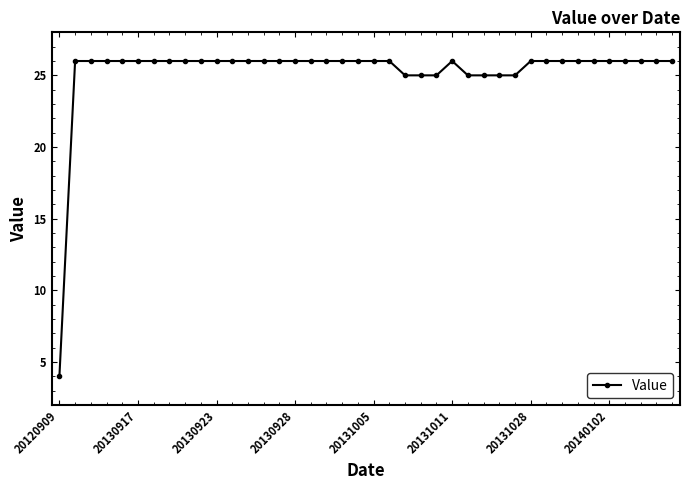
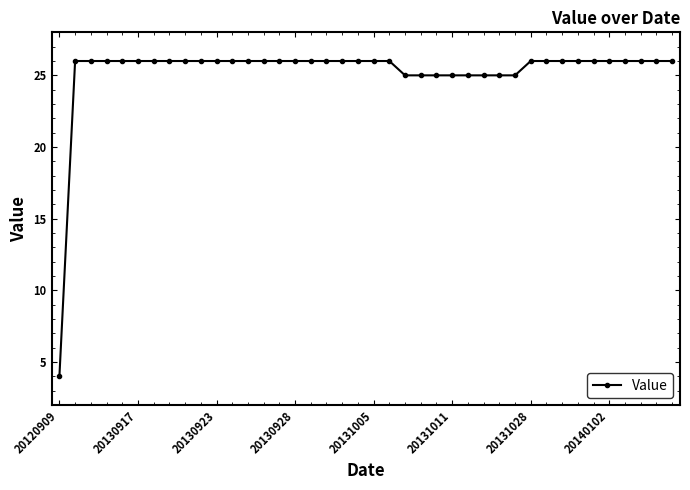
20131011: 26 -> 25
